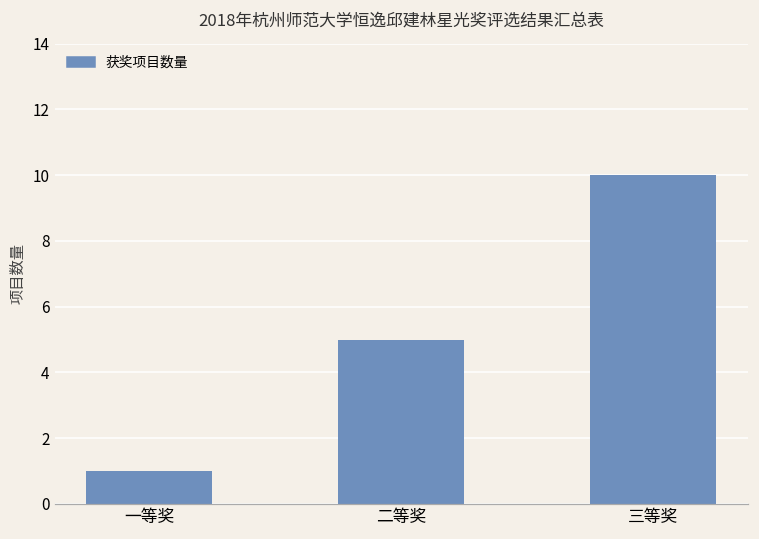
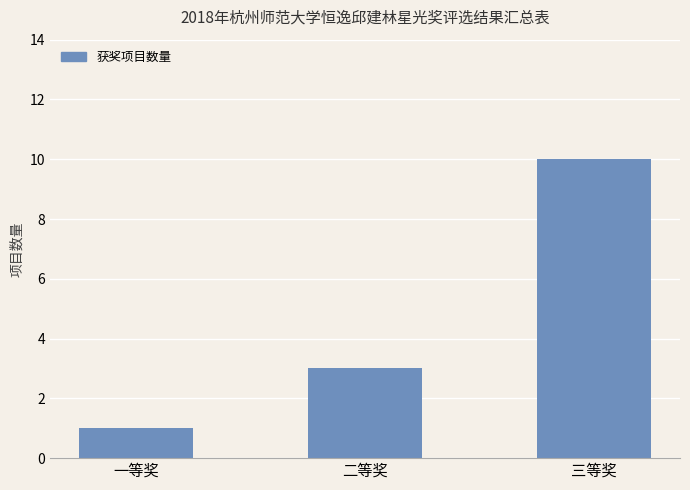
二等奖: 5 -> 3
